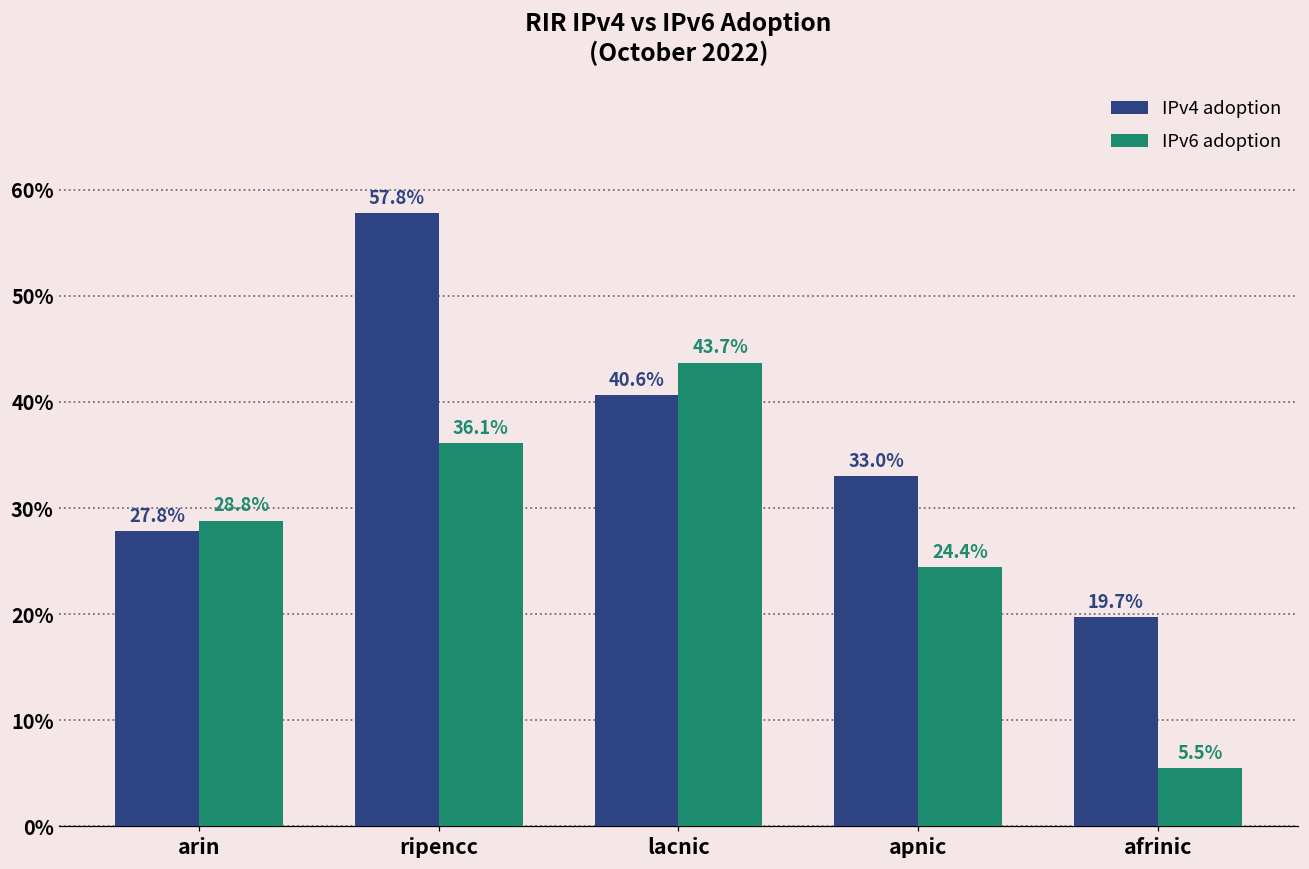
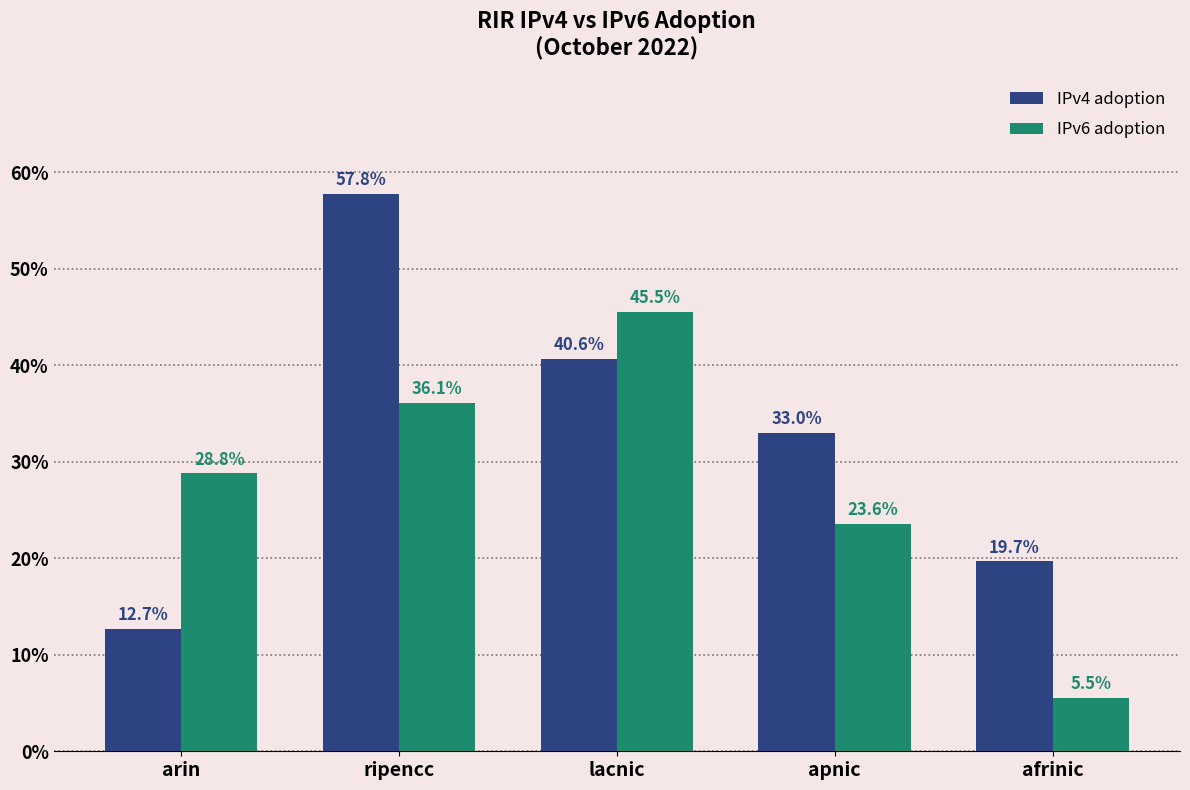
IPv4 adoption, arin: 27.8% -> 12.7%
IPv6 adoption, lacnic: 43.7% -> 45.5%
IPv6 adoption, apnic: 24.4% -> 23.6%
